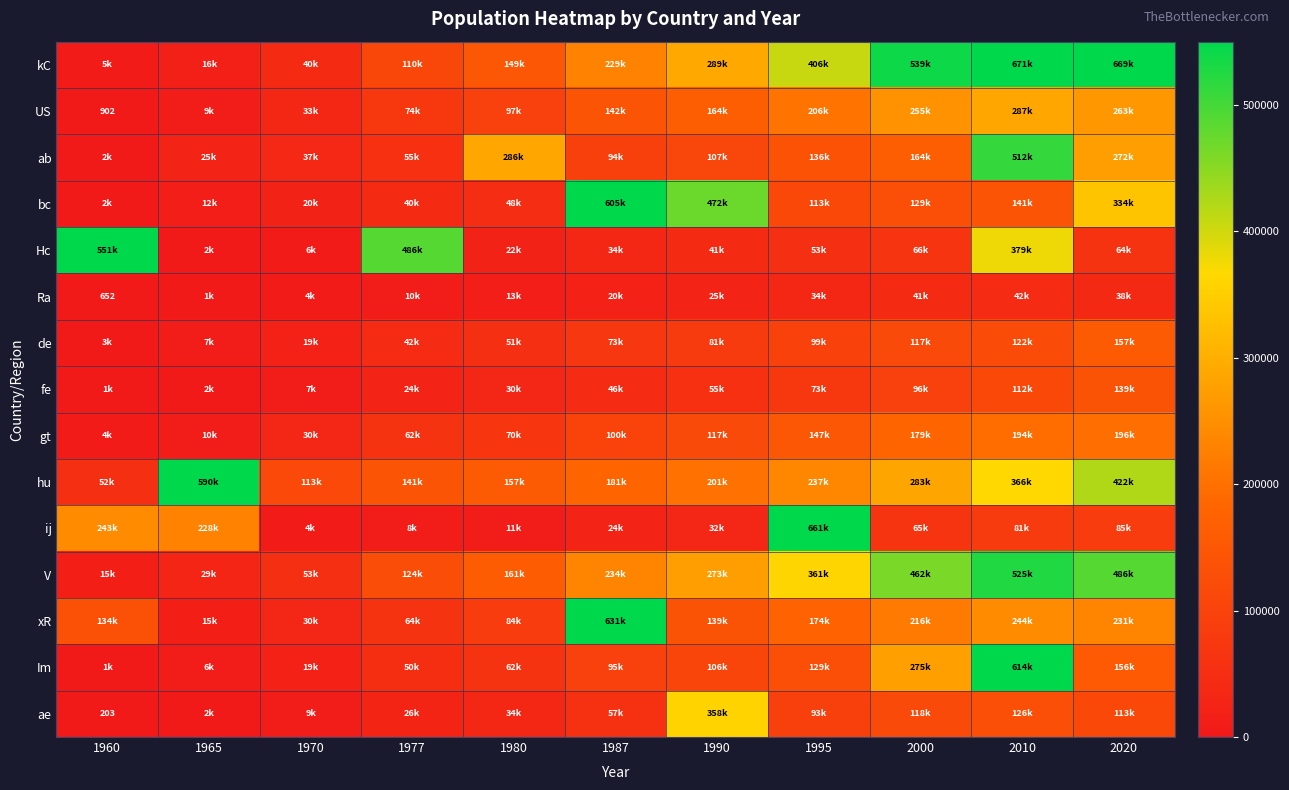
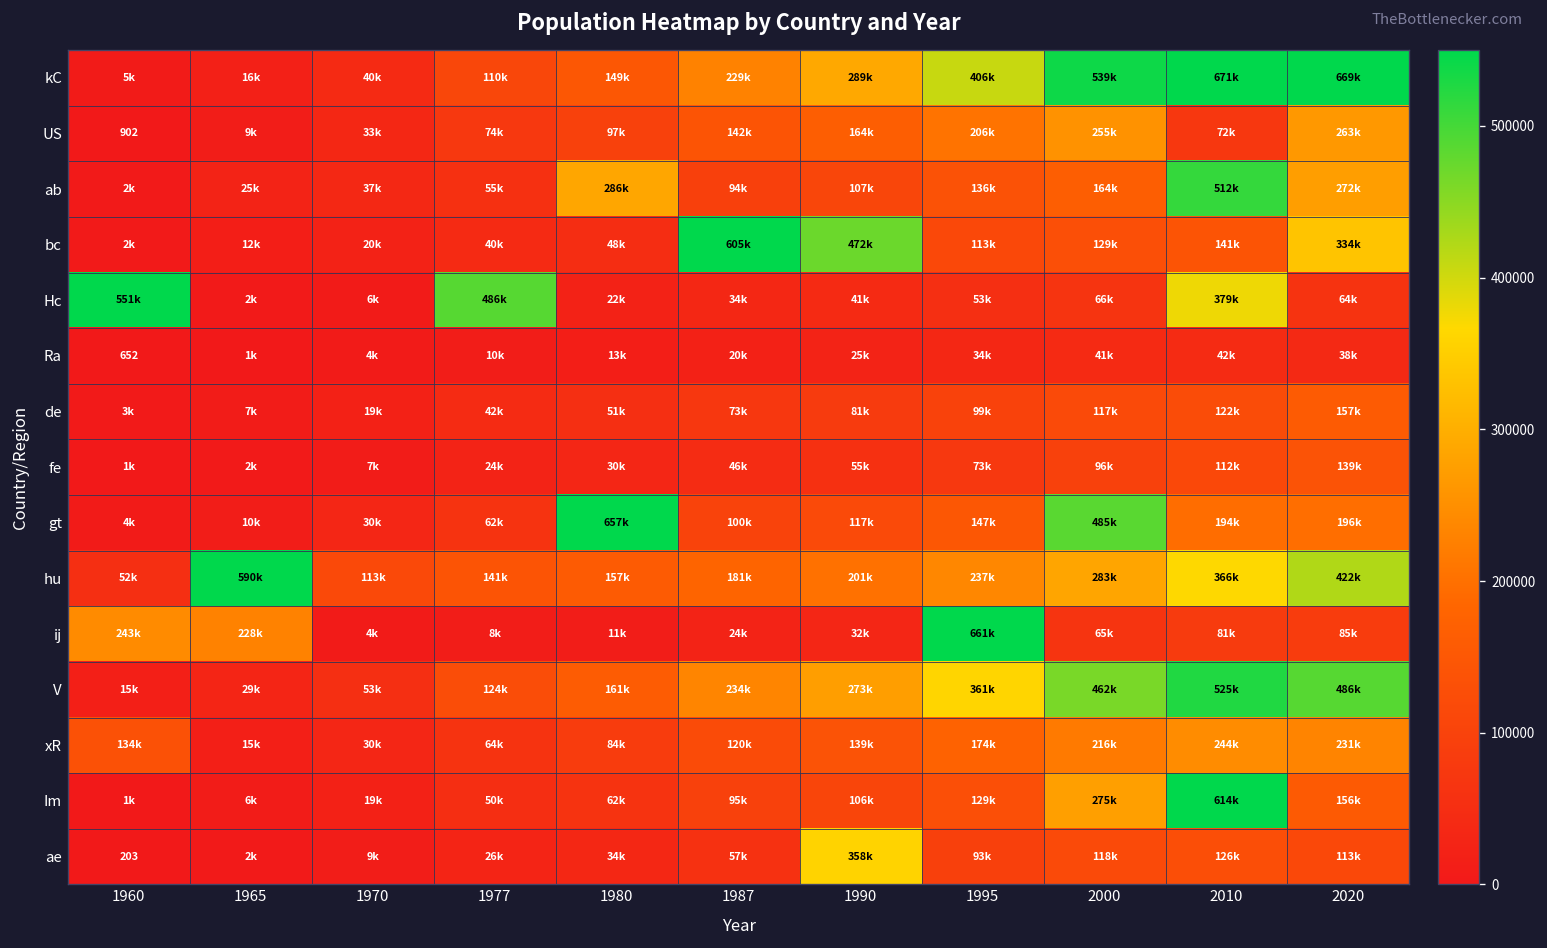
US, 2010: 287k -> 72k
gt, 1980: 70k -> 657k
gt, 2000: 179k -> 485k
xR, 1987: 631k -> 120k
